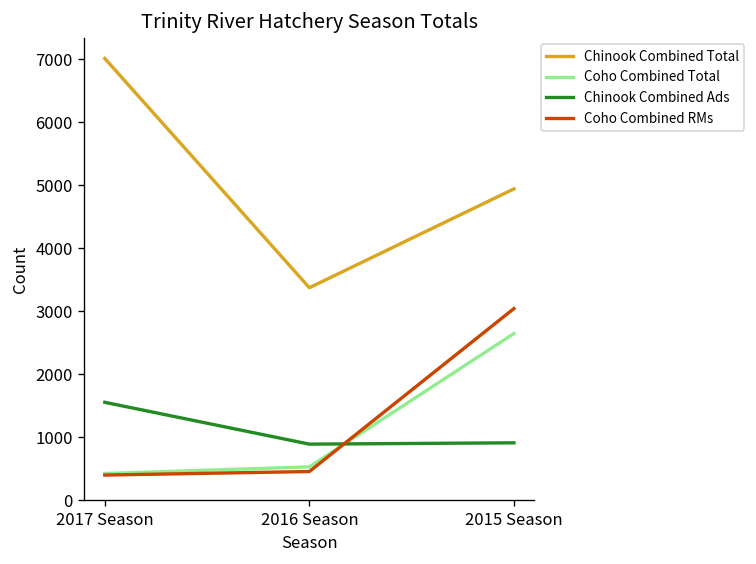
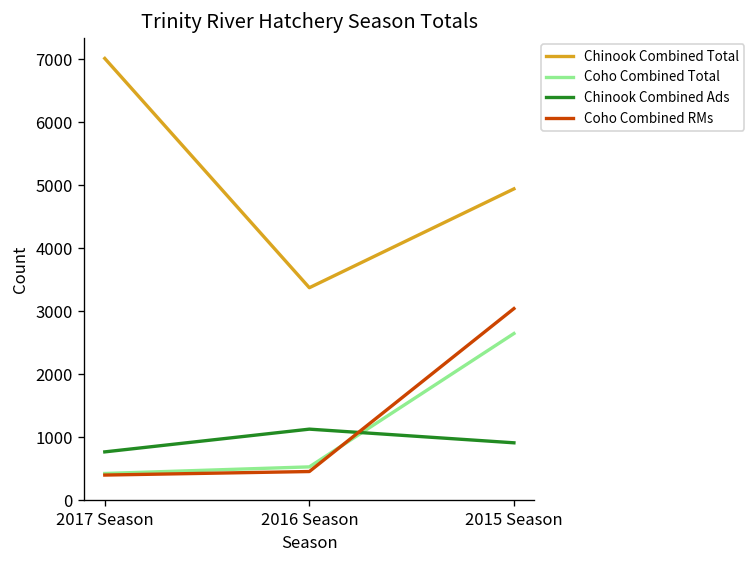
Chinook Combined Ads, 2017 Season: 1600 -> 800
Chinook Combined Ads, 2016 Season: 900 -> 1100
